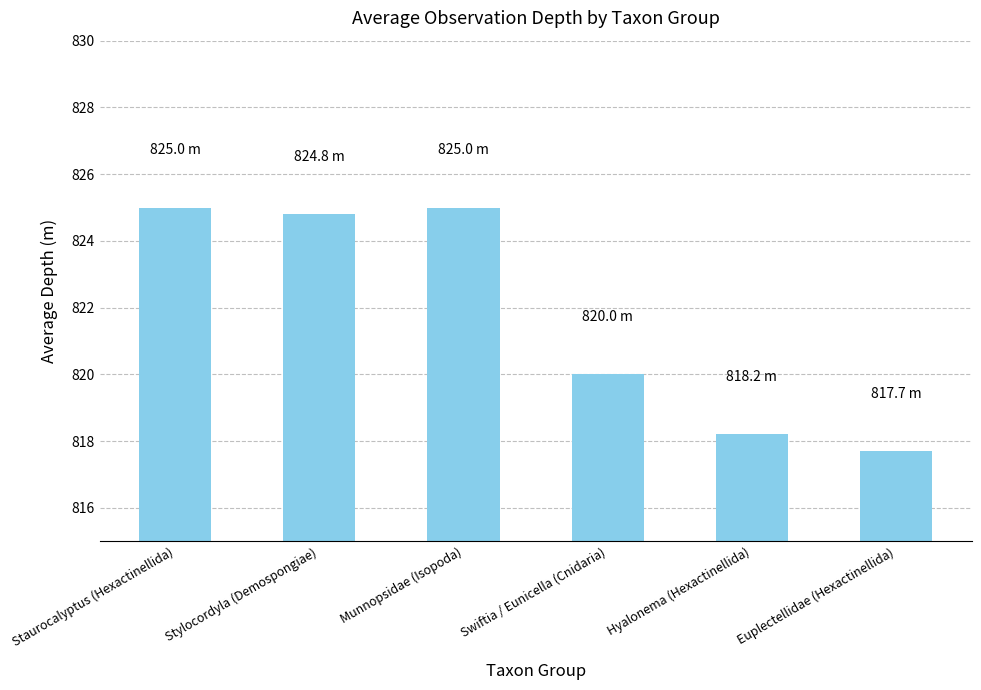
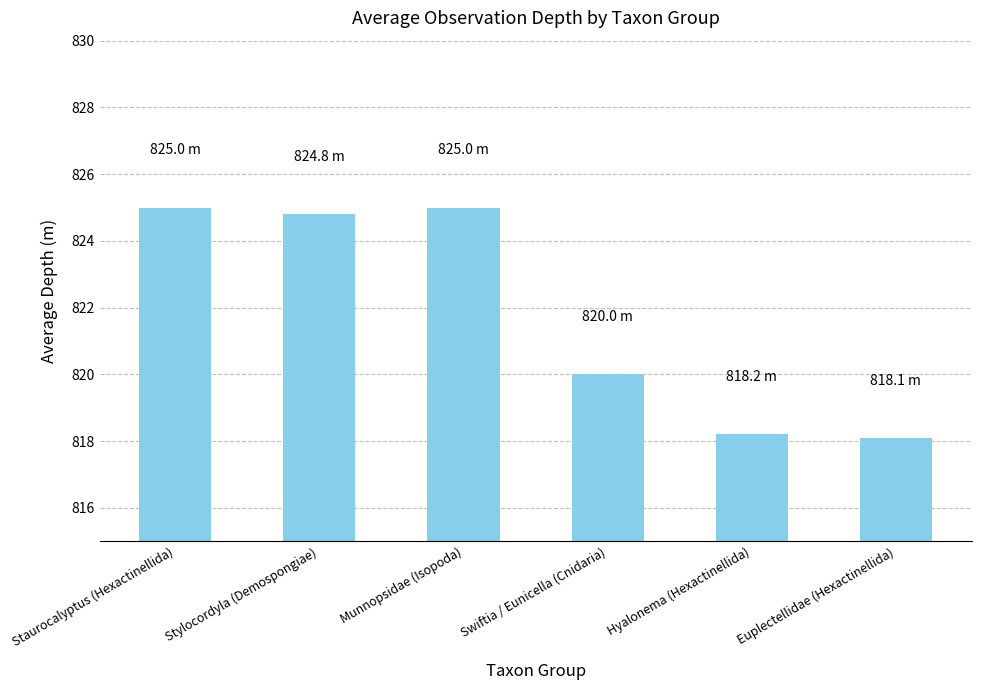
Euplectellidae (Hexactinellida): 817.7 -> 818.1
